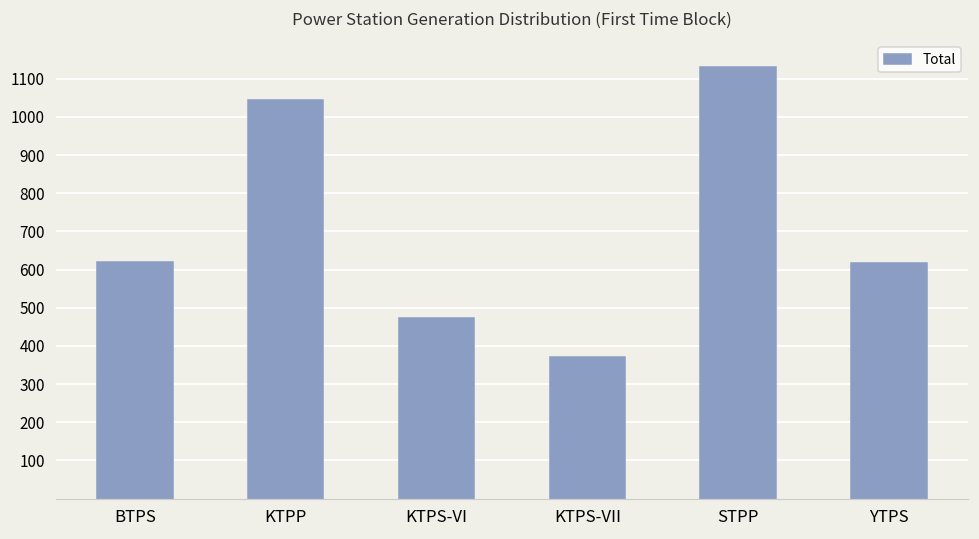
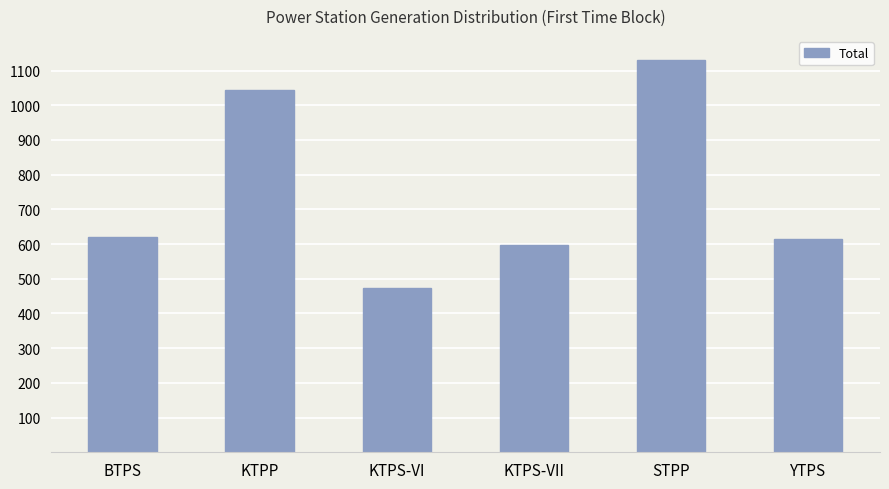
KTPS-VII: 370 -> 600
